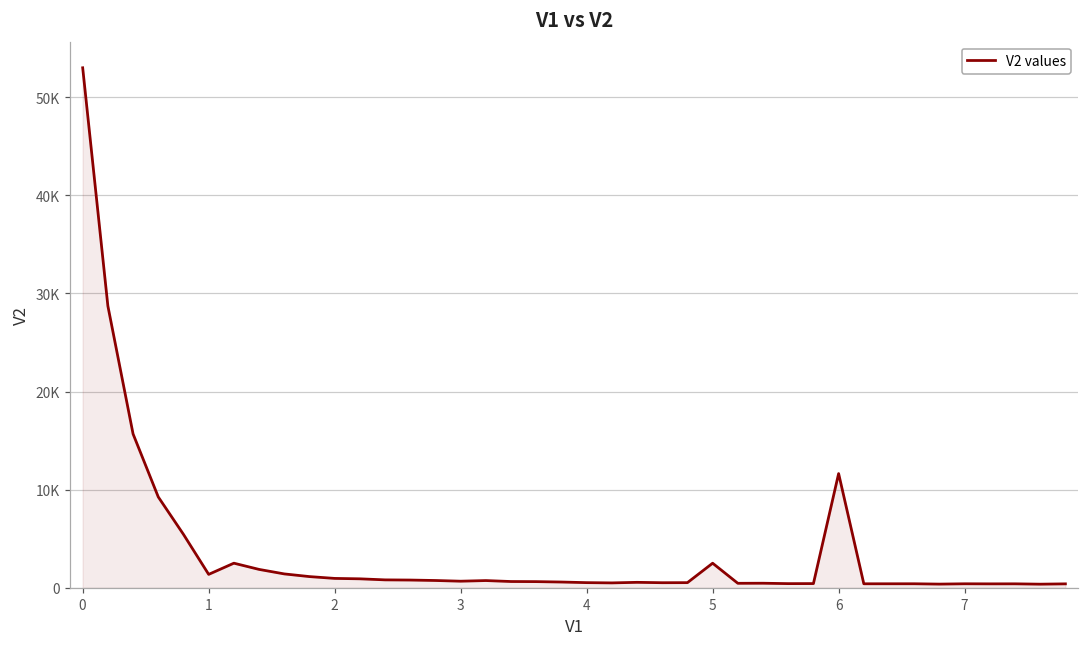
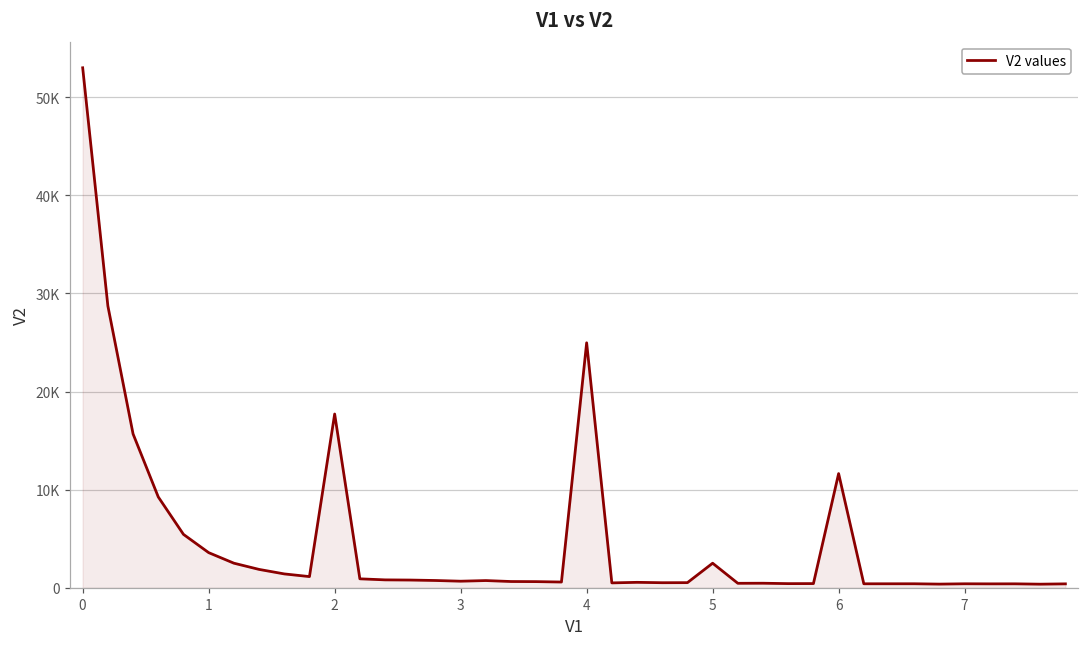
1: 1000 -> 4000
2: 1000 -> 18000
4: 1000 -> 25000
